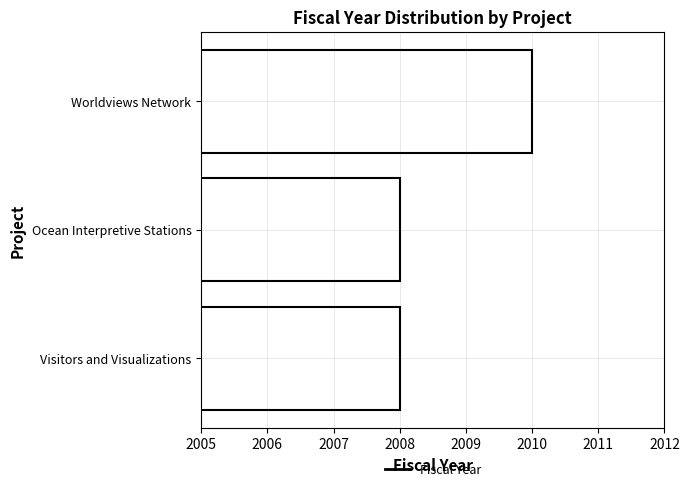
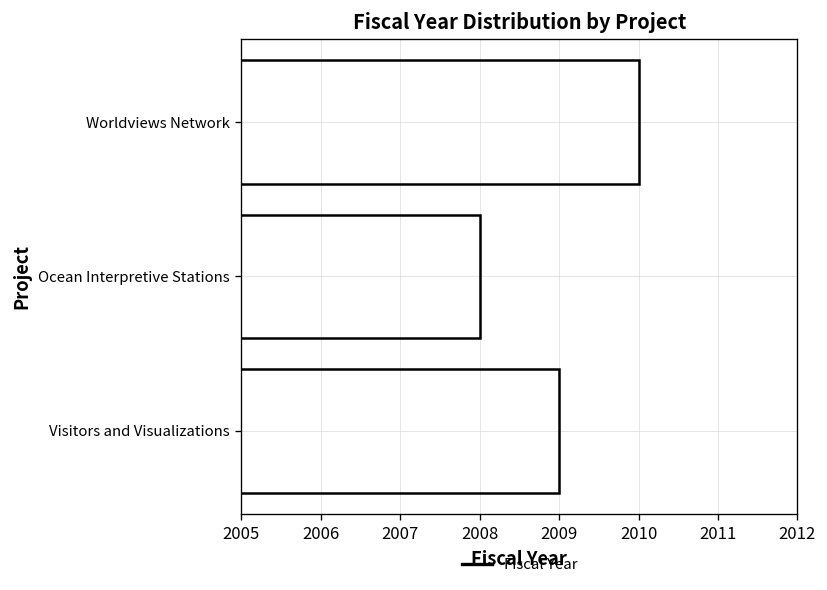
Visitors and Visualizations: 2008 -> 2009
